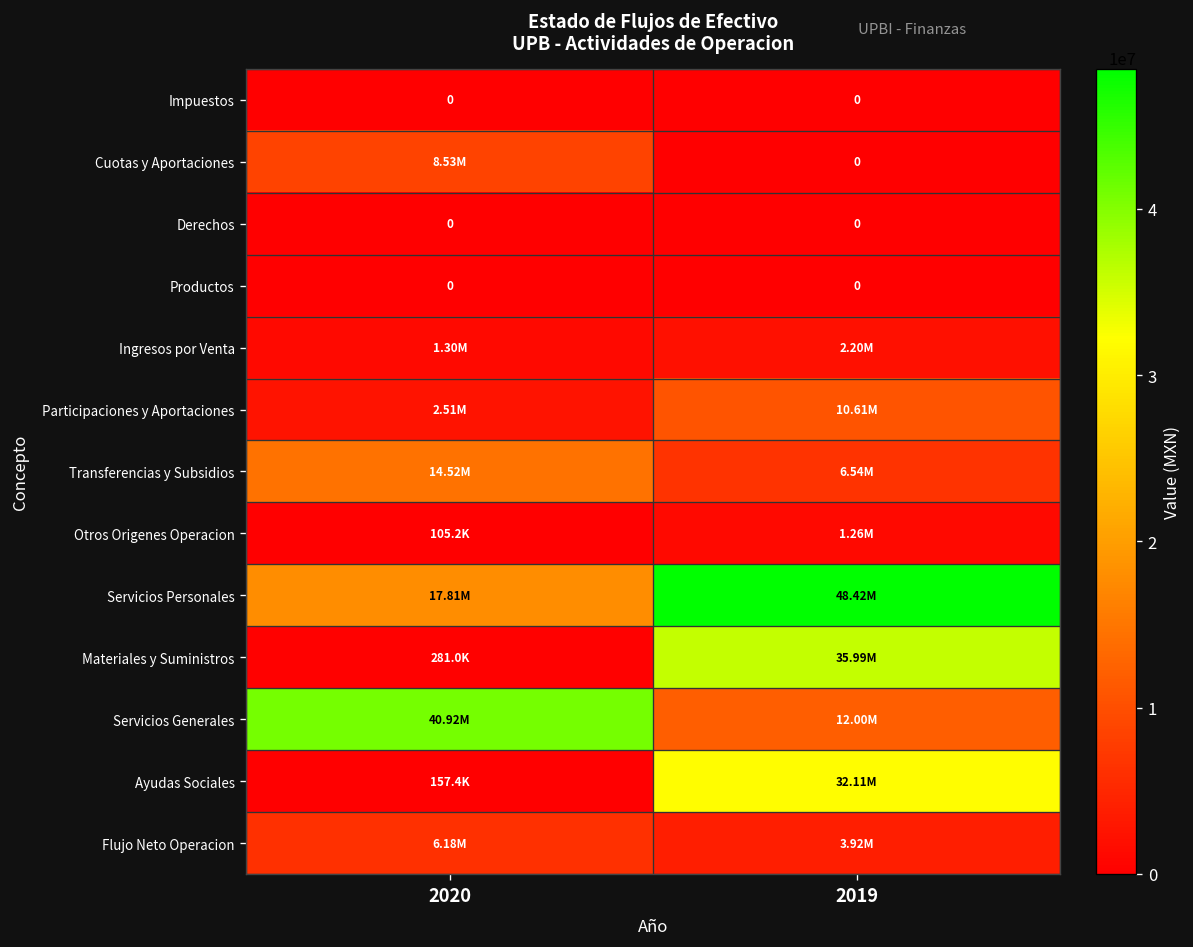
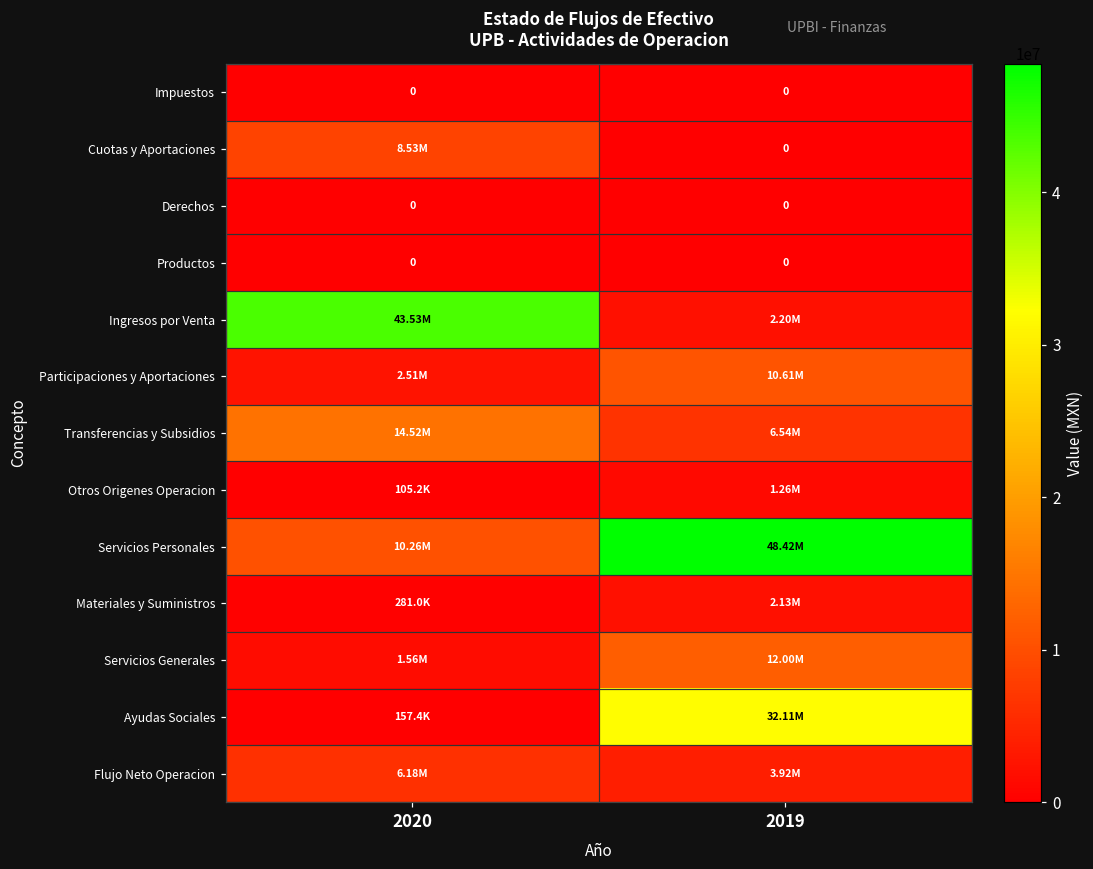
Ingresos por Venta, 2020: 1.30M -> 43.53M
Servicios Personales, 2020: 17.81M -> 10.26M
Materiales y Suministros, 2019: 35.99M -> 2.13M
Servicios Generales, 2020: 40.92M -> 1.56M
